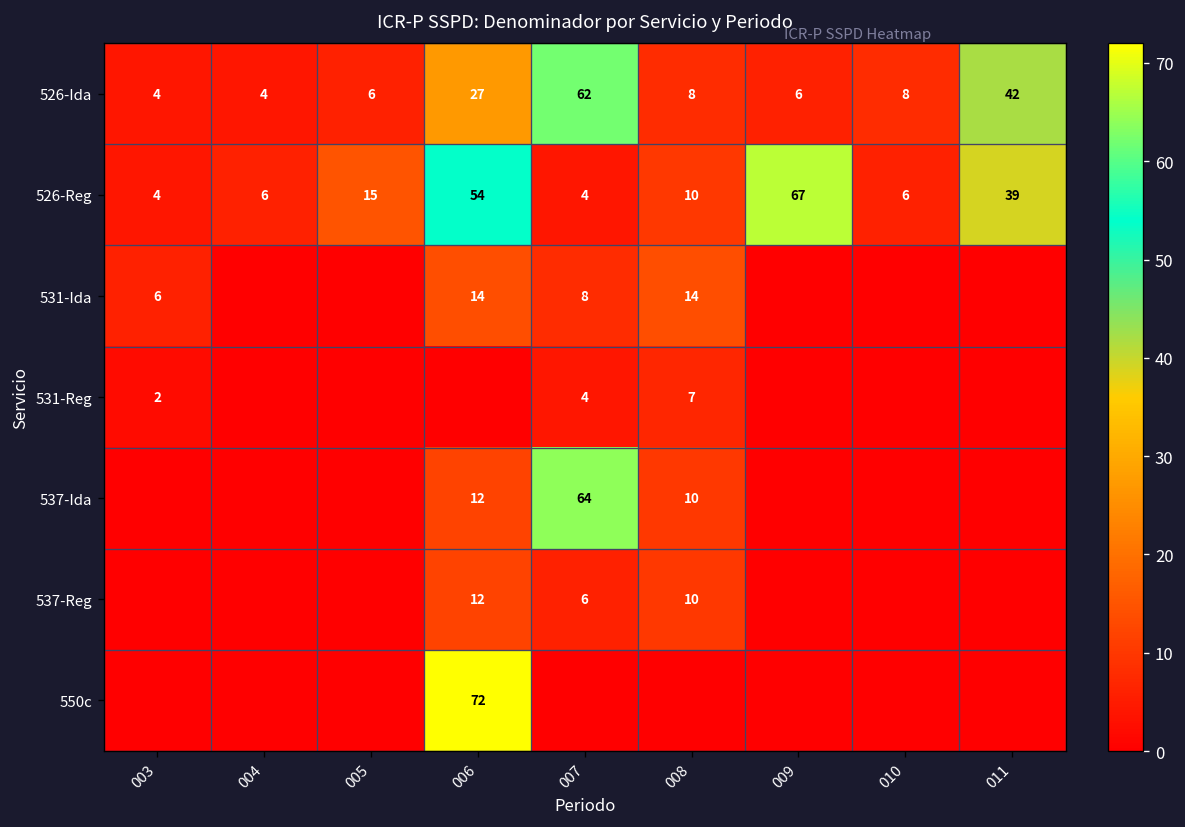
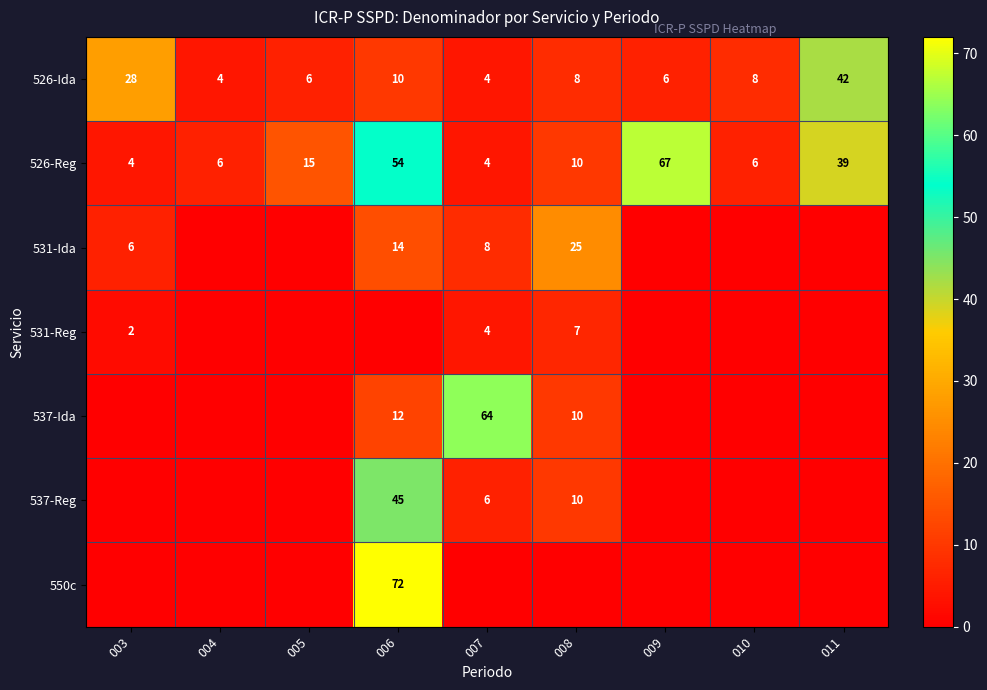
526-Ida, 003: 4 -> 28
526-Ida, 006: 27 -> 10
526-Ida, 007: 62 -> 4
531-Ida, 008: 14 -> 25
537-Reg, 006: 12 -> 45
